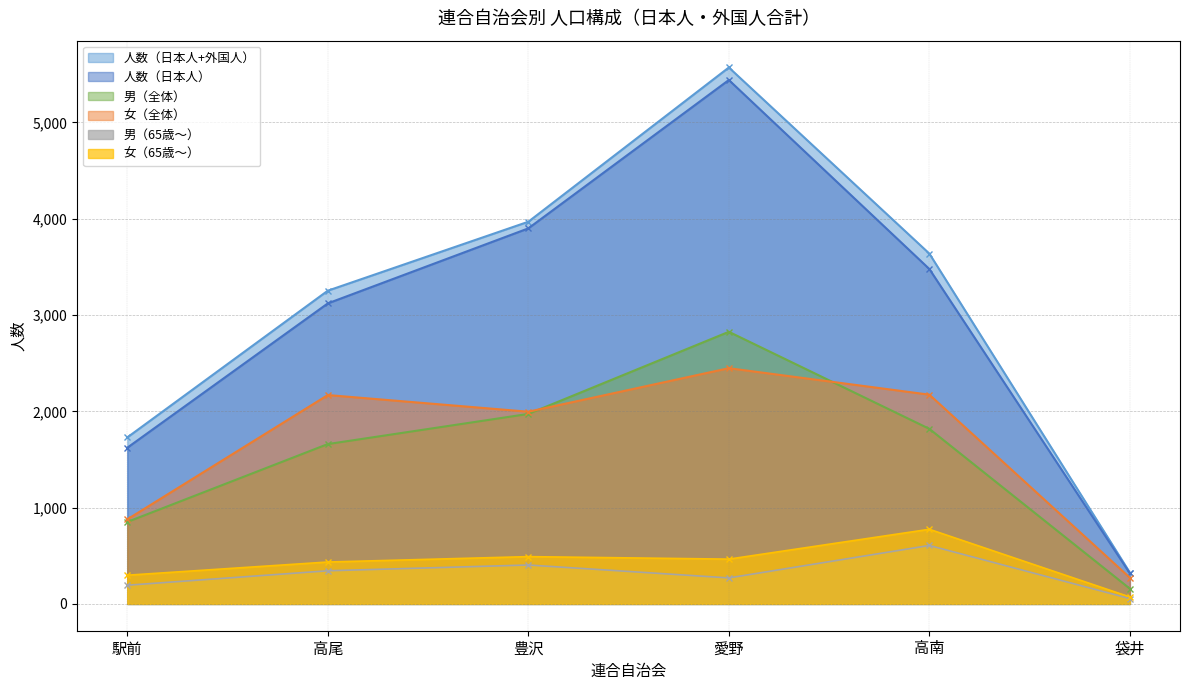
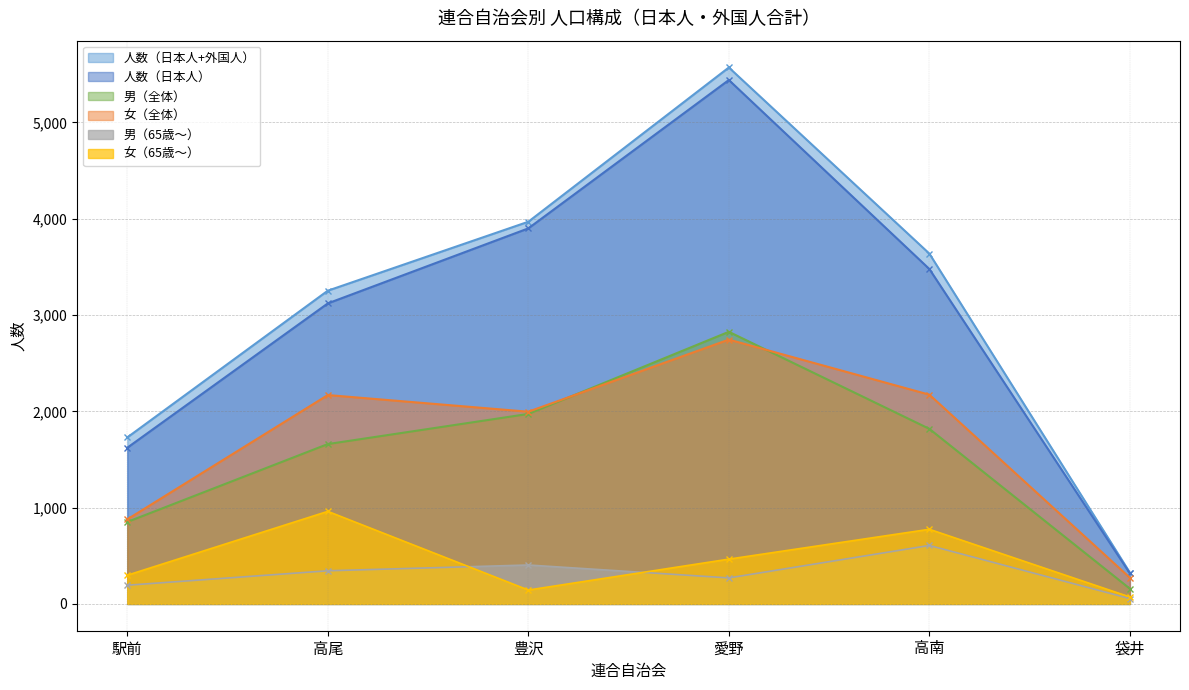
女（65歳～）, 高尾: 400 -> 1,000
女（65歳～）, 豊沢: 500 -> 100
女（全体）, 愛野: 2,400 -> 2,700
